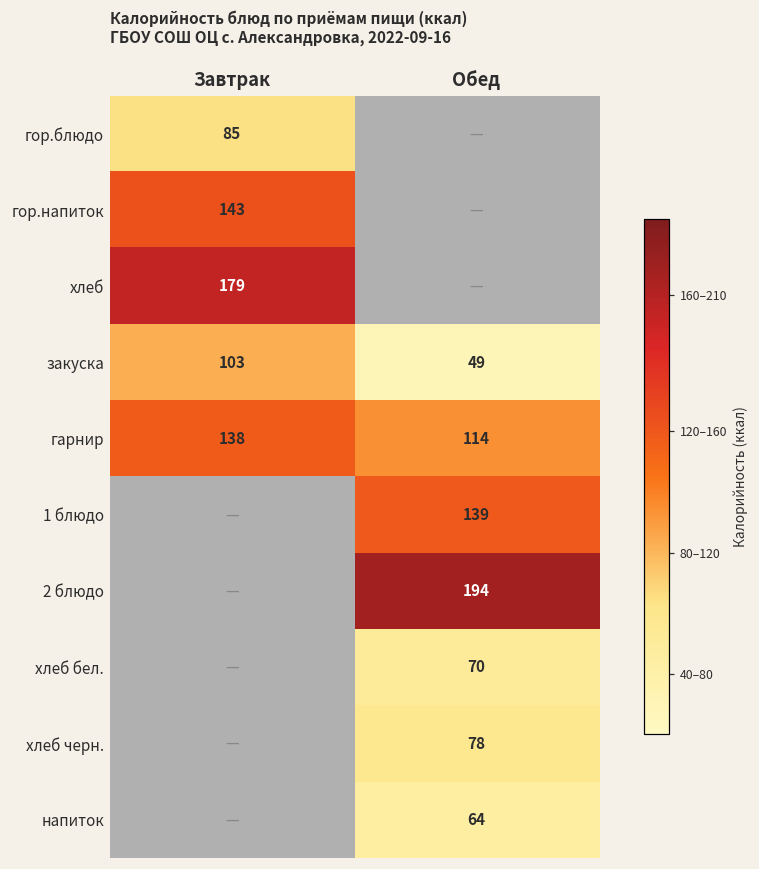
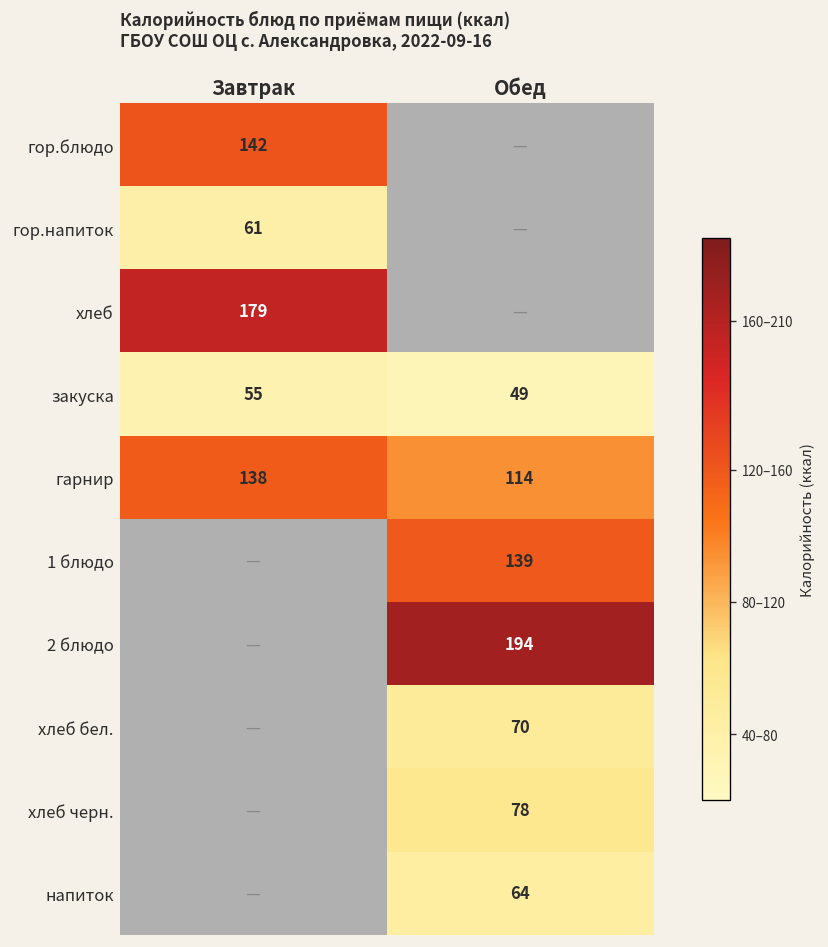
гор.блюдо, Завтрак: 85 -> 142
гор.напиток, Завтрак: 143 -> 61
закуска, Завтрак: 103 -> 55
